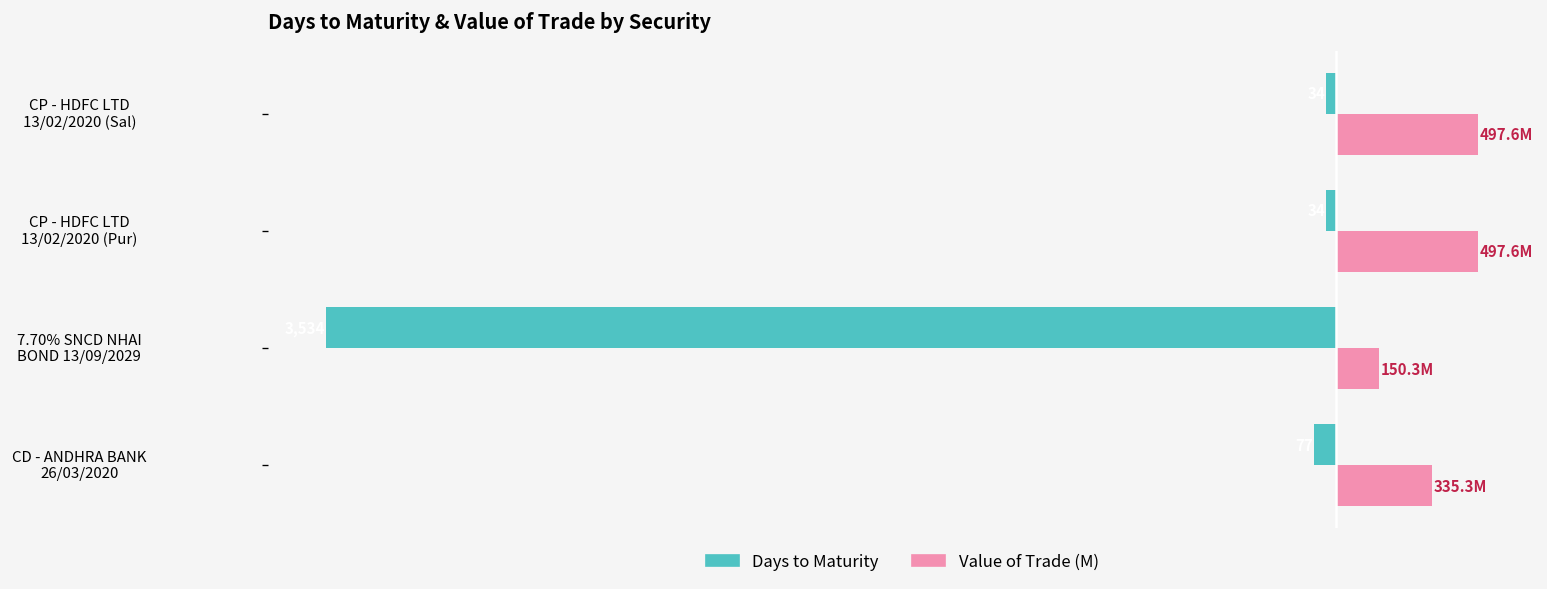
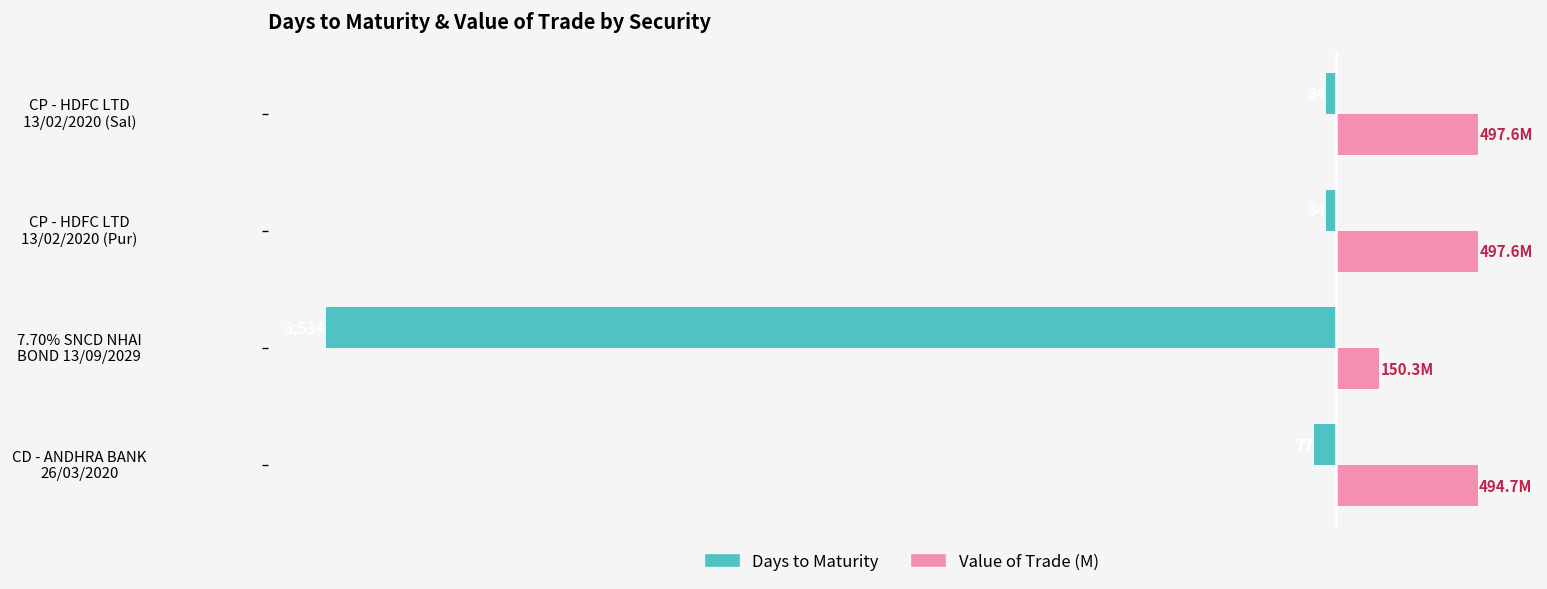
Value of Trade (M), CD - ANDHRA BANK 26/03/2020: 335.3M -> 494.7M
